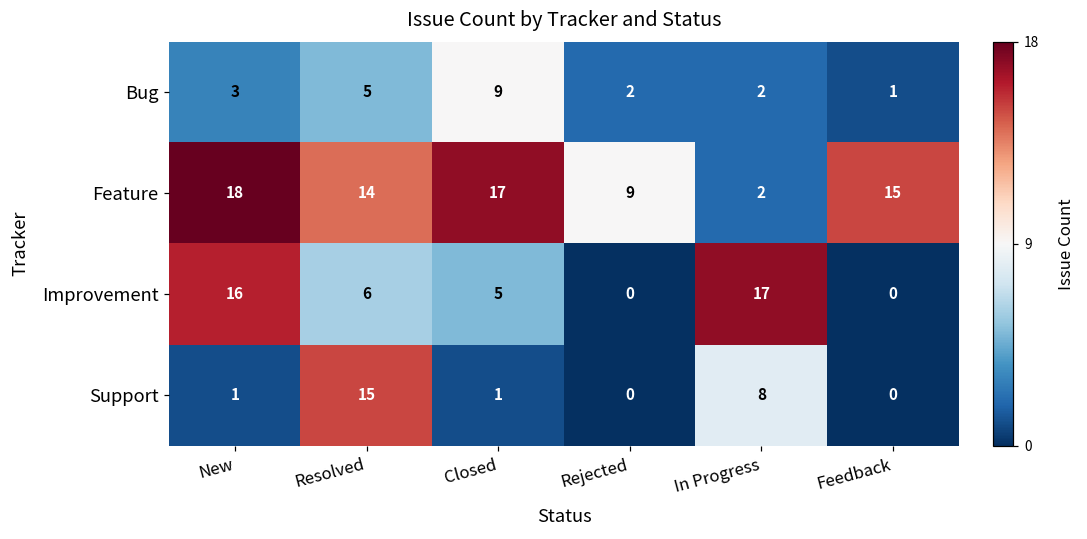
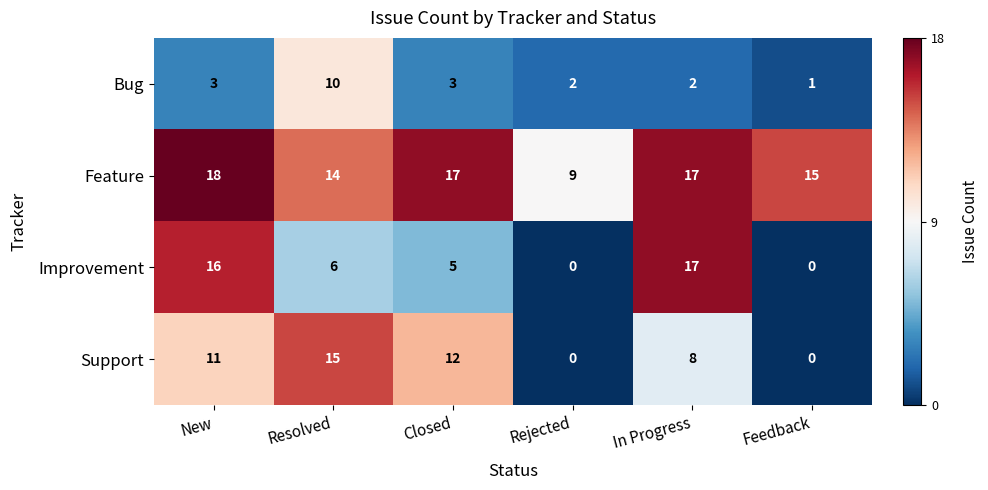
Bug, Resolved: 5 -> 10
Bug, Closed: 9 -> 3
Feature, In Progress: 2 -> 17
Support, New: 1 -> 11
Support, Closed: 1 -> 12
